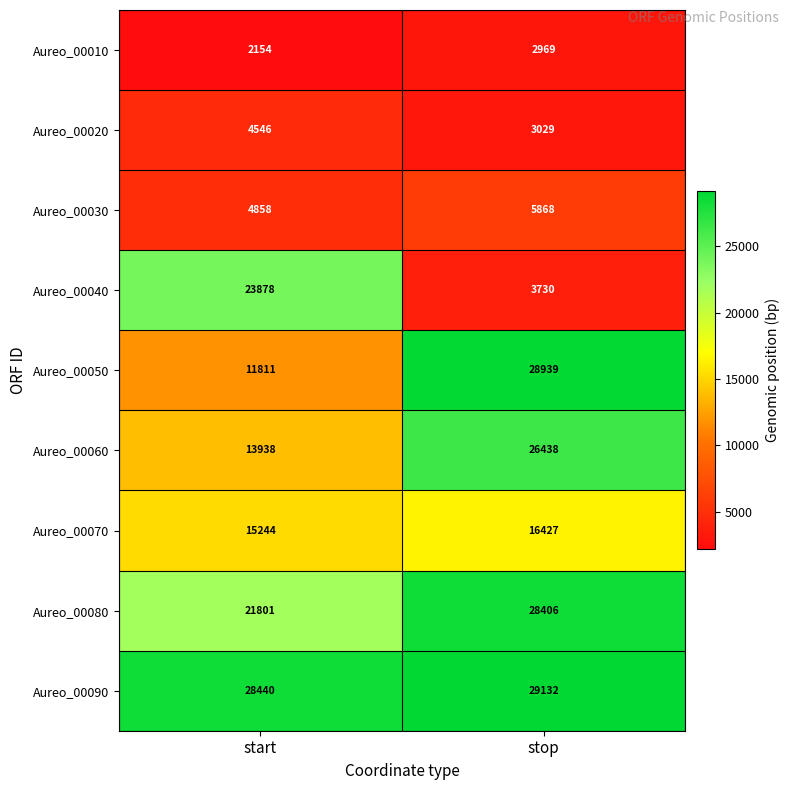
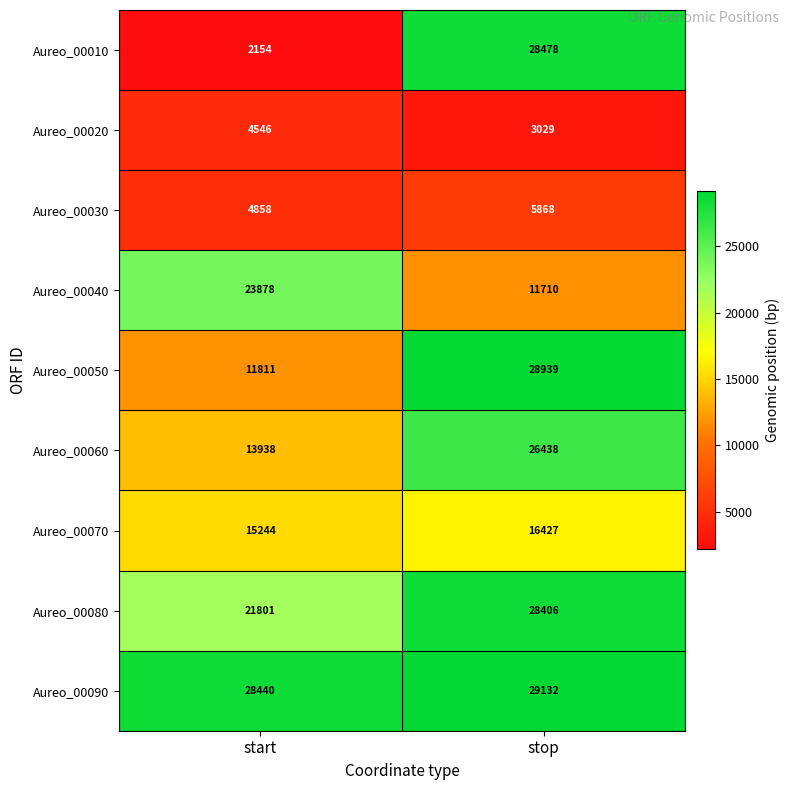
Aureo_00010, stop: 2969 -> 28478
Aureo_00040, stop: 3730 -> 11710
